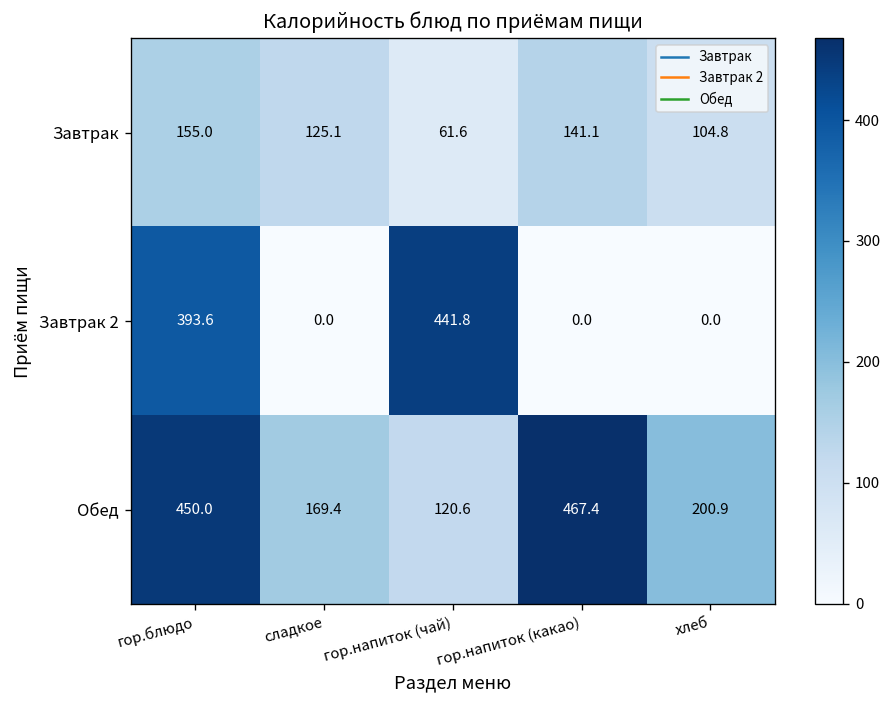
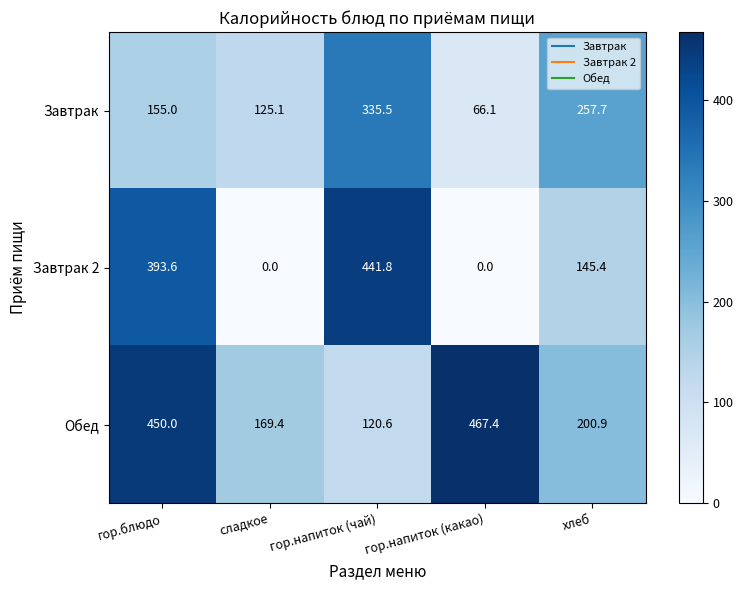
Завтрак, гор.напиток (чай): 61.6 -> 335.5
Завтрак, гор.напиток (какао): 141.1 -> 66.1
Завтрак, хлеб: 104.8 -> 257.7
Завтрак 2, хлеб: 0.0 -> 145.4
